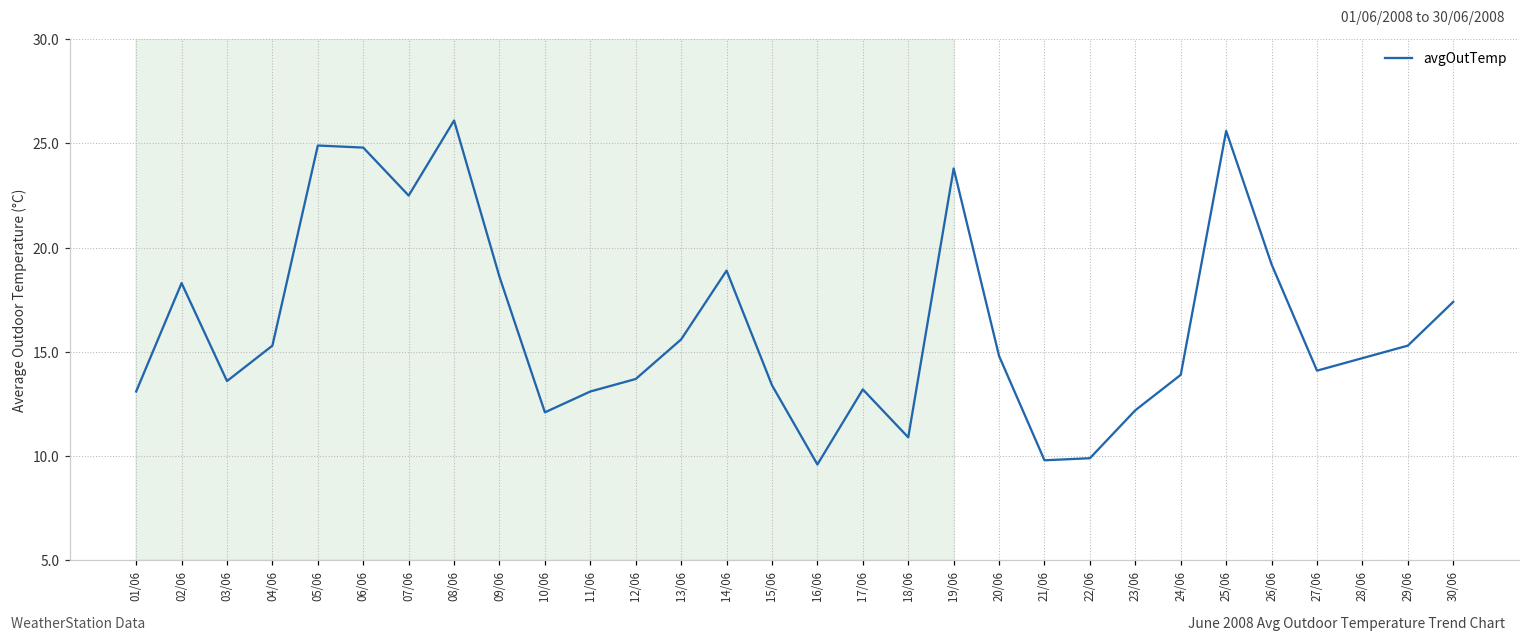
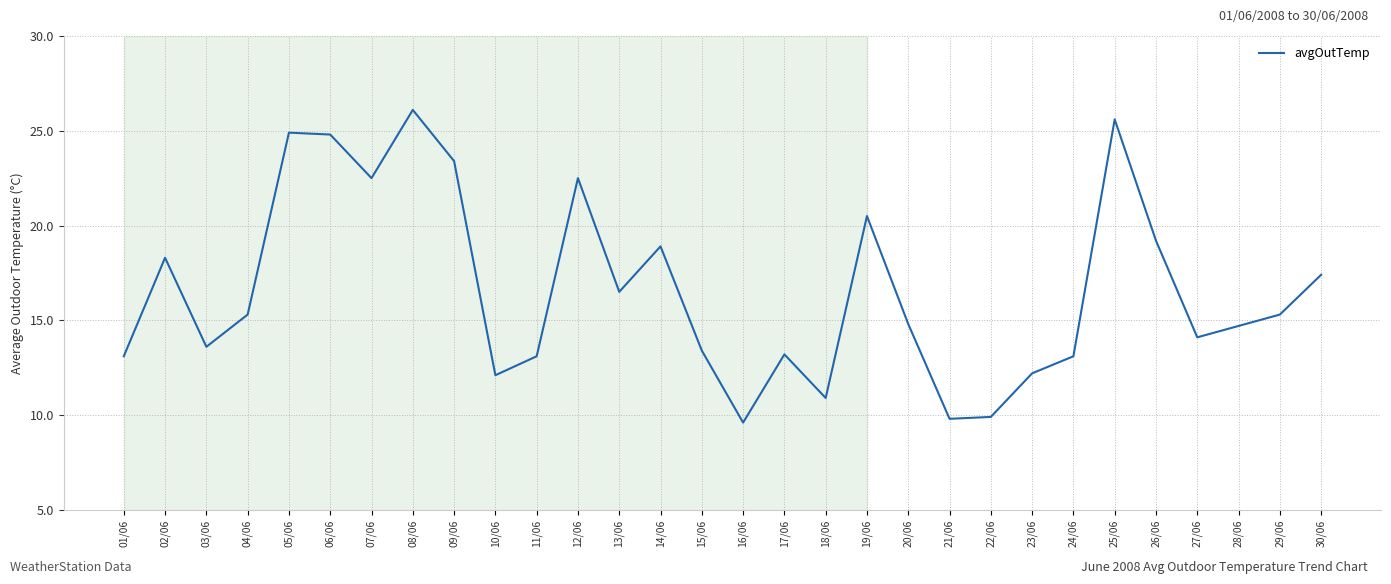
09/06: 18.6 -> 23.4
12/06: 13.7 -> 22.5
13/06: 15.6 -> 16.5
19/06: 23.8 -> 20.5
24/06: 13.9 -> 13.1
